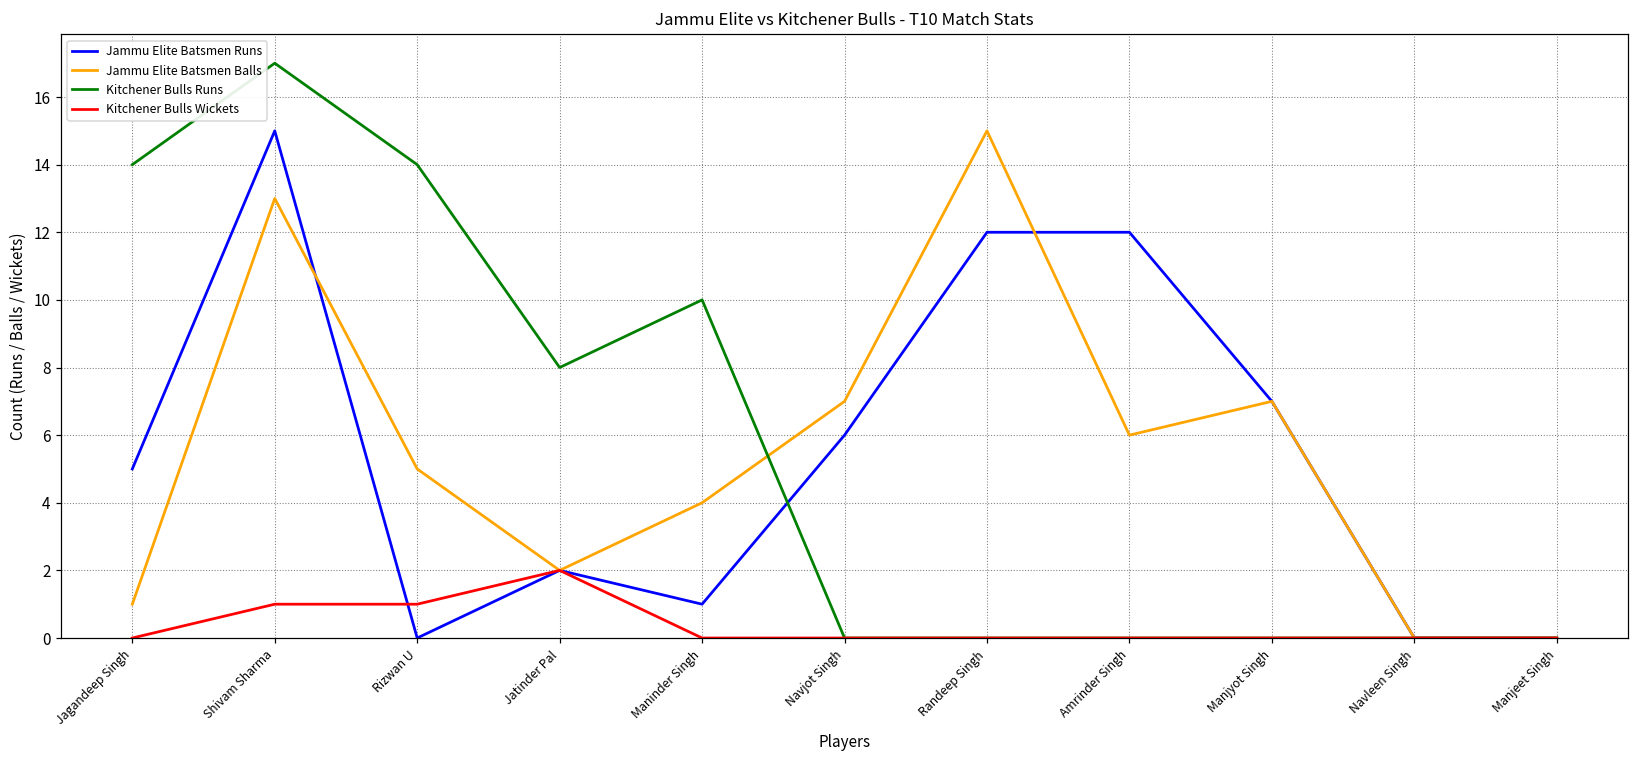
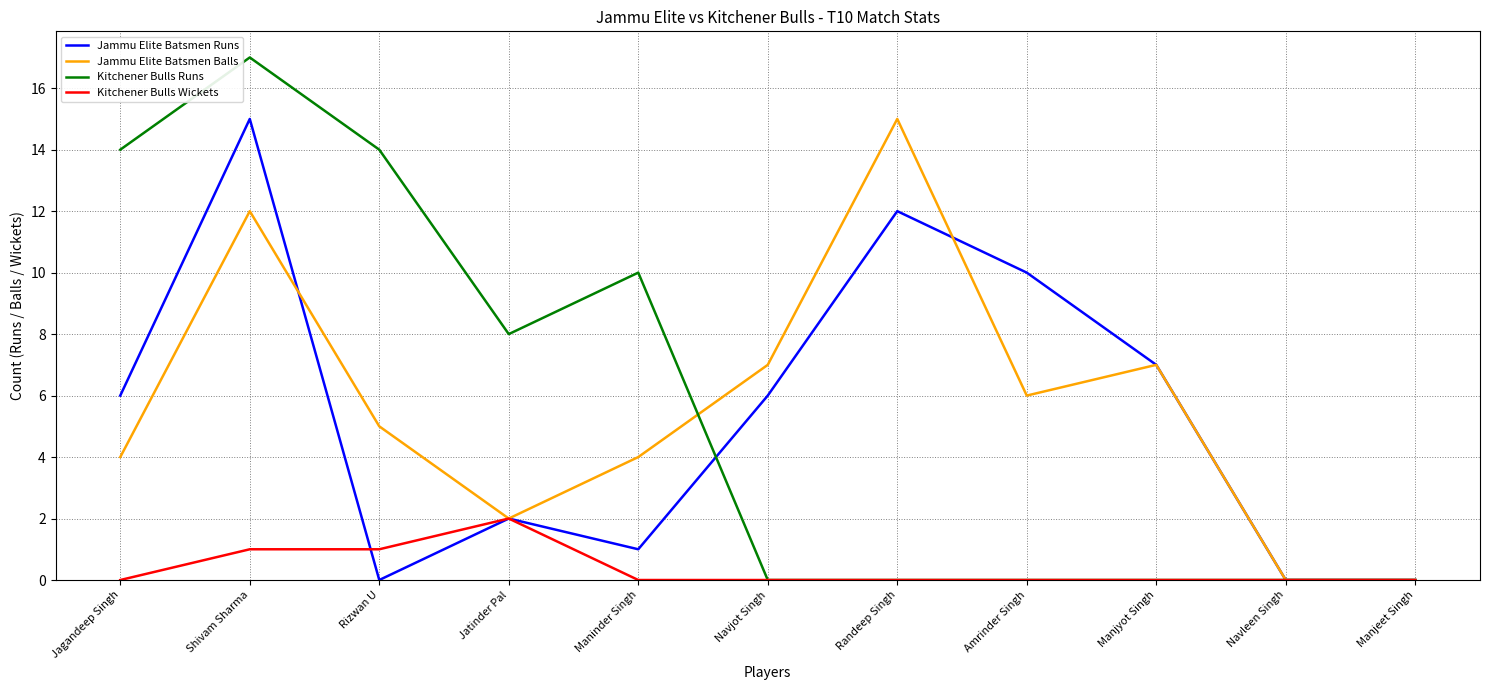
Jammu Elite Batsmen Runs, Jagandeep Singh: 5 -> 6
Jammu Elite Batsmen Balls, Jagandeep Singh: 1 -> 4
Jammu Elite Batsmen Balls, Shivam Sharma: 13 -> 12
Jammu Elite Batsmen Runs, Amrinder Singh: 12 -> 10
